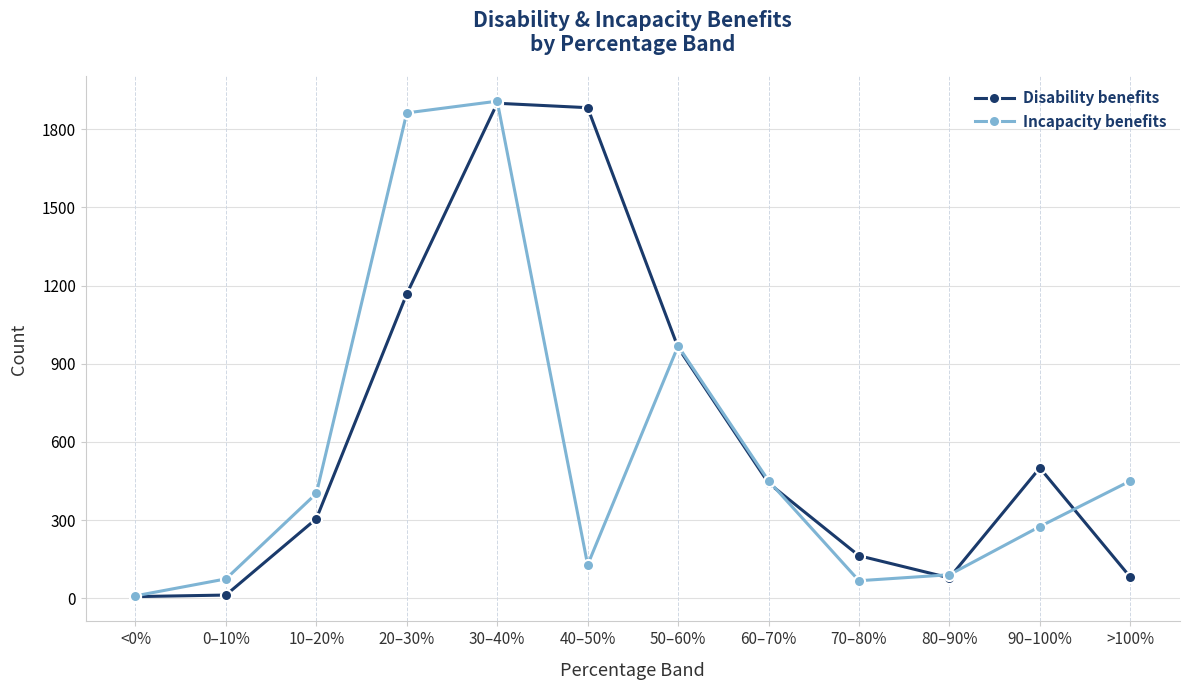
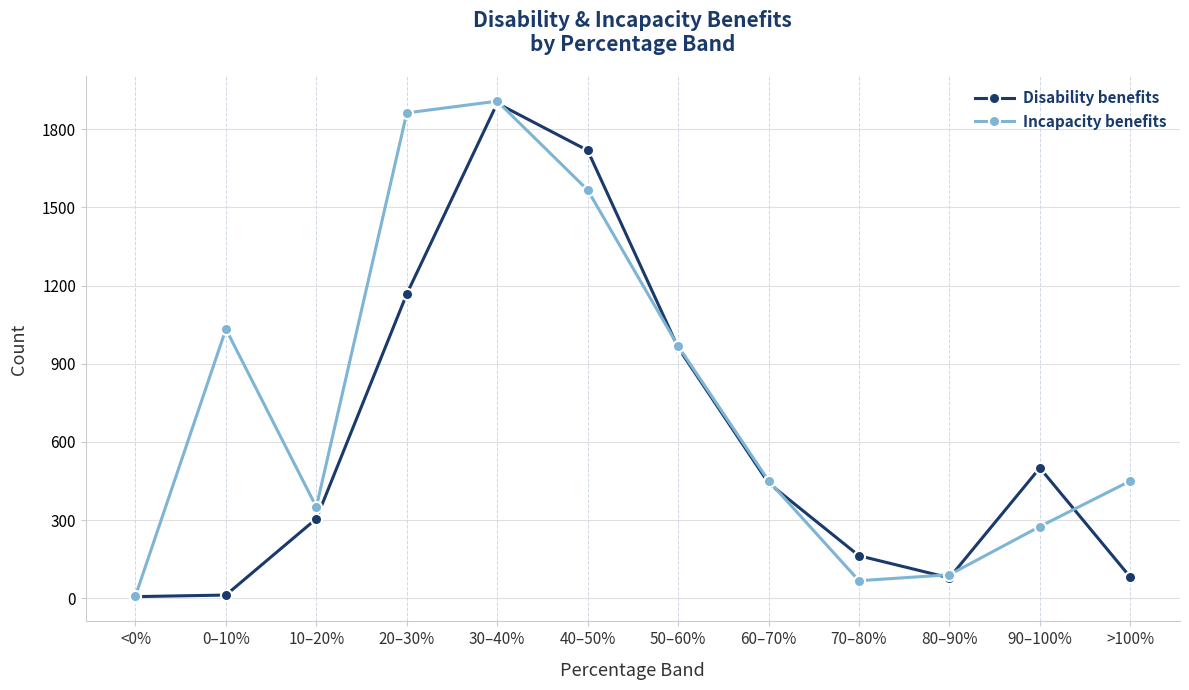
Incapacity benefits, 0–10%: 70 -> 1030
Incapacity benefits, 10–20%: 400 -> 350
Disability benefits, 40–50%: 1880 -> 1720
Incapacity benefits, 40–50%: 130 -> 1570
